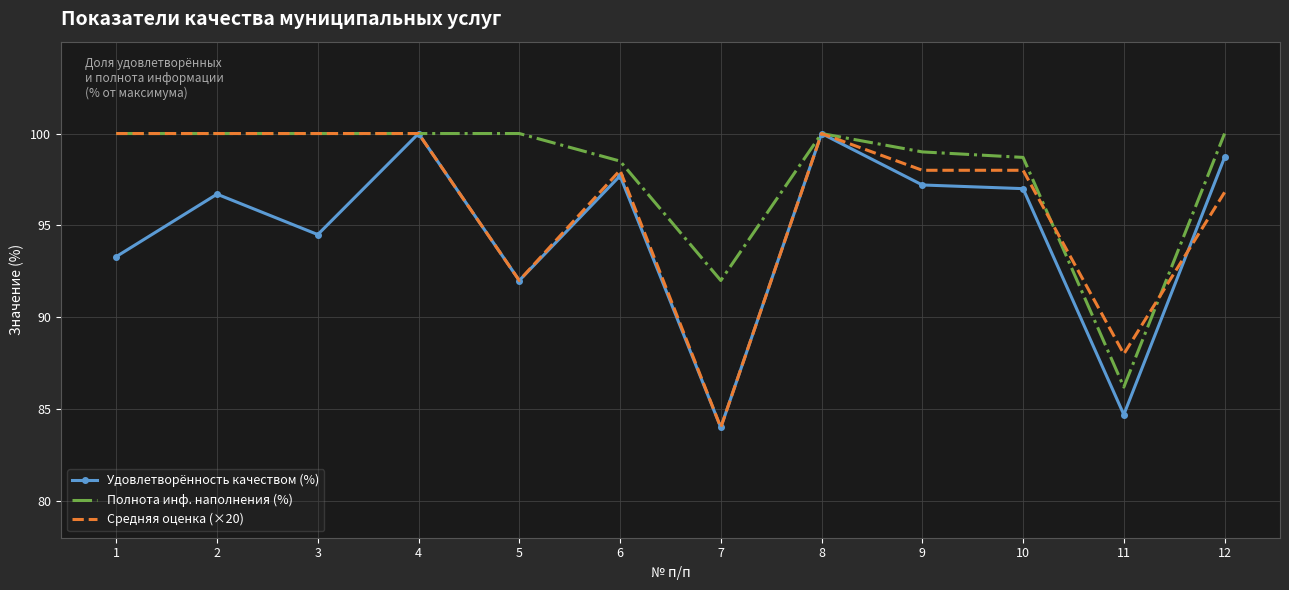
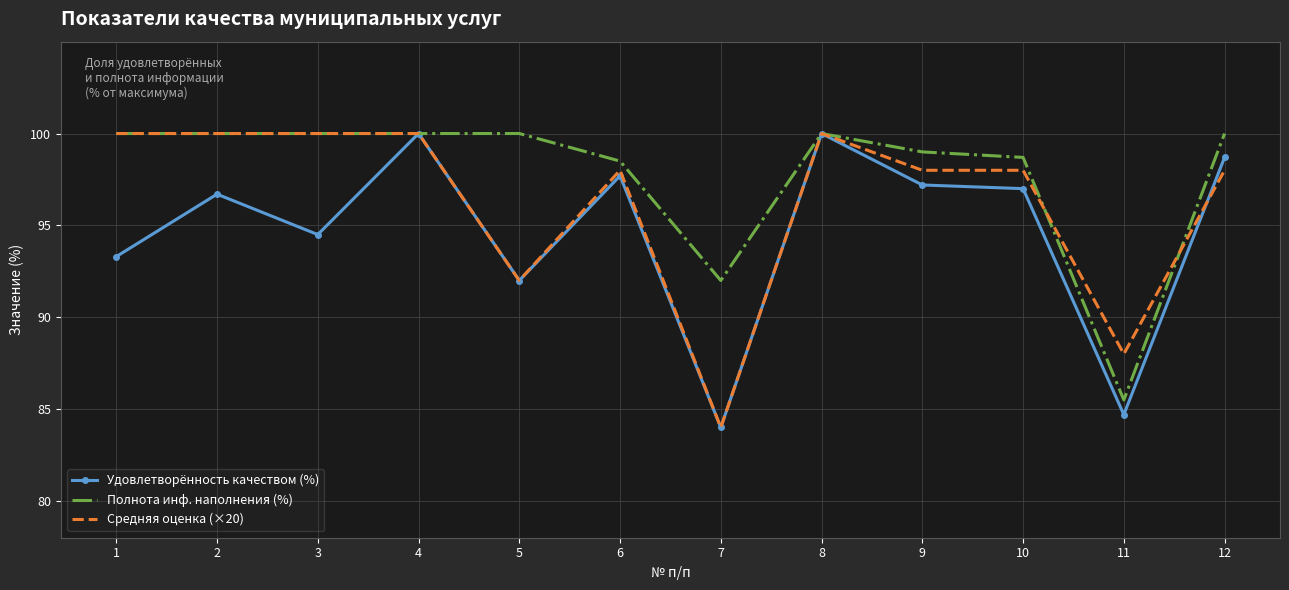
Полнота инф. наполнения (%), 11: 86.2 -> 85.5
Средняя оценка (×20), 12: 96.8 -> 98.0
